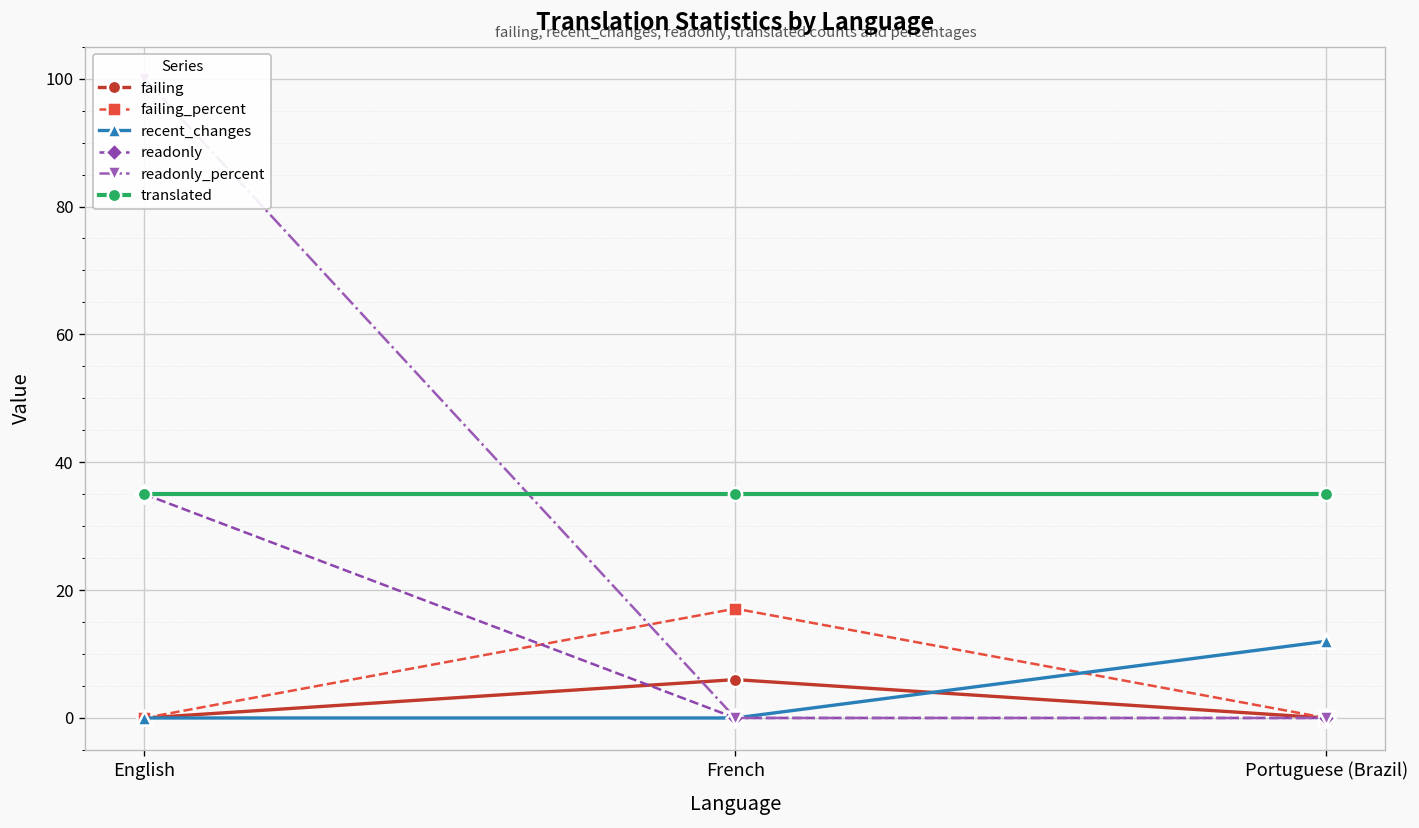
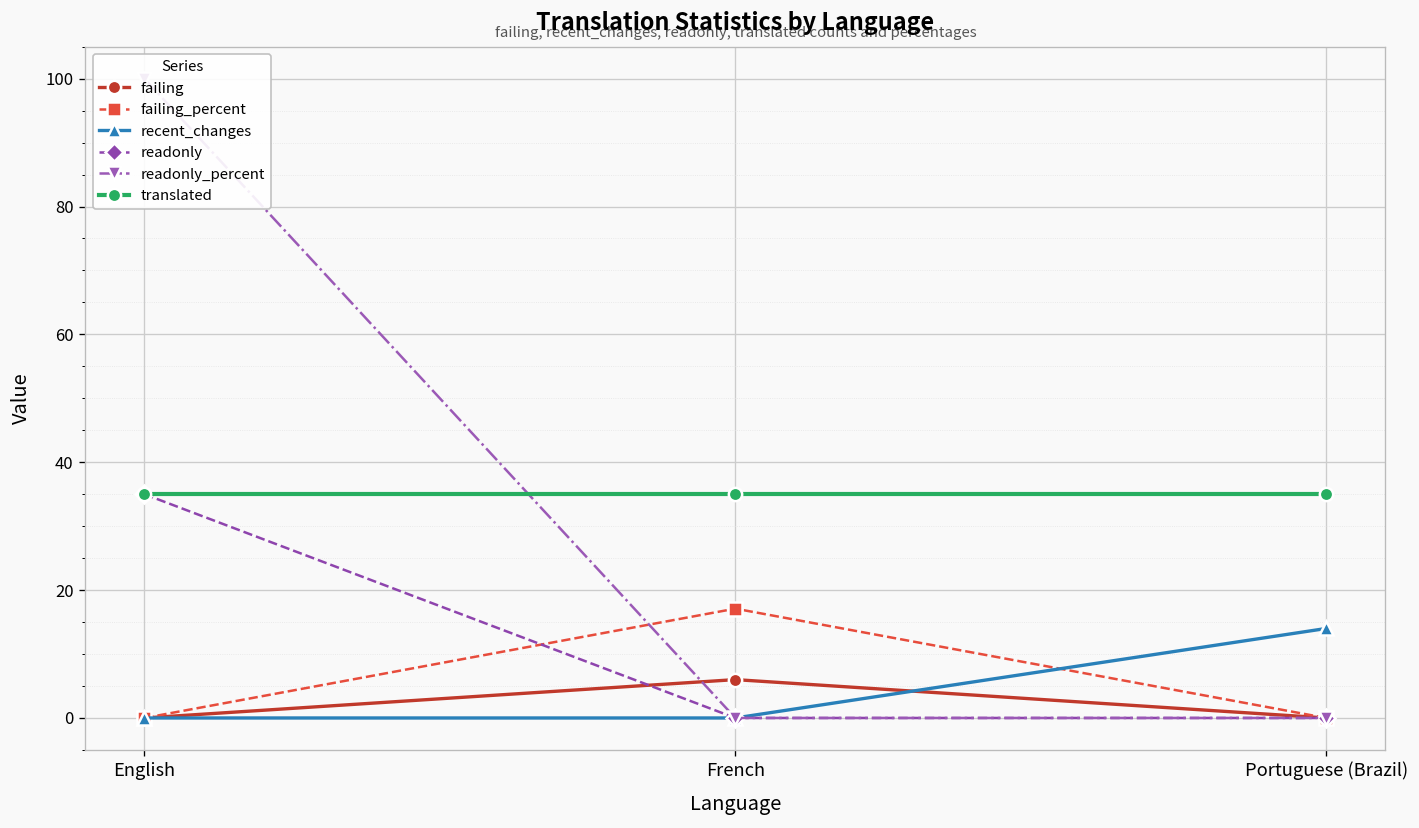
recent_changes, Portuguese (Brazil): 12 -> 14
